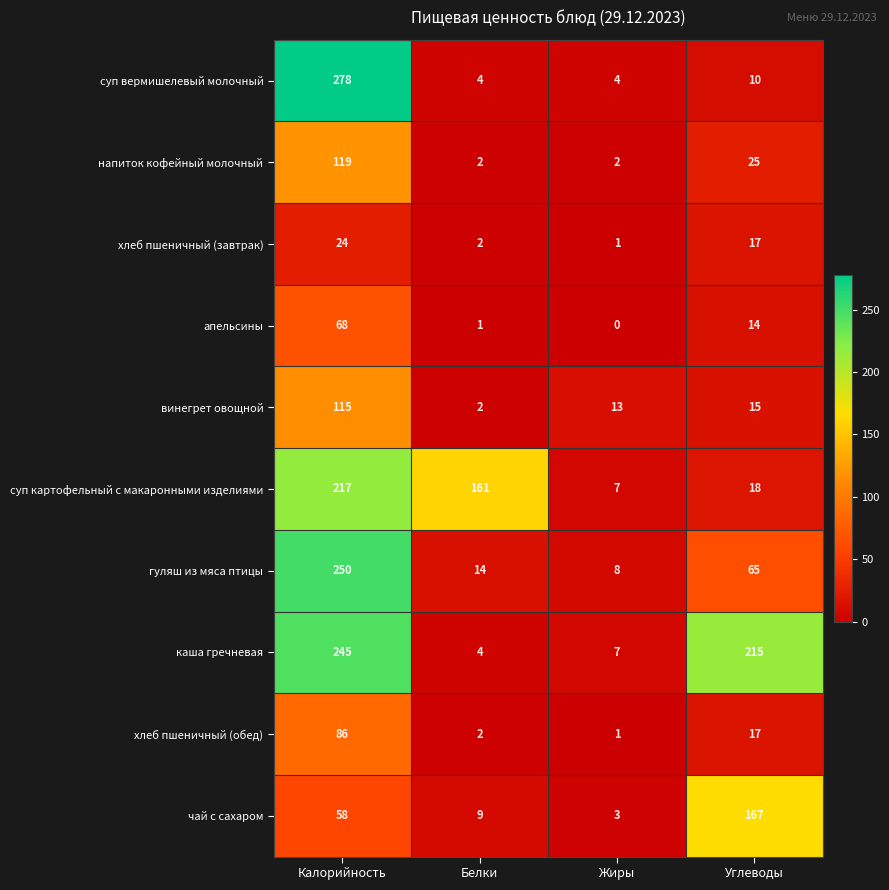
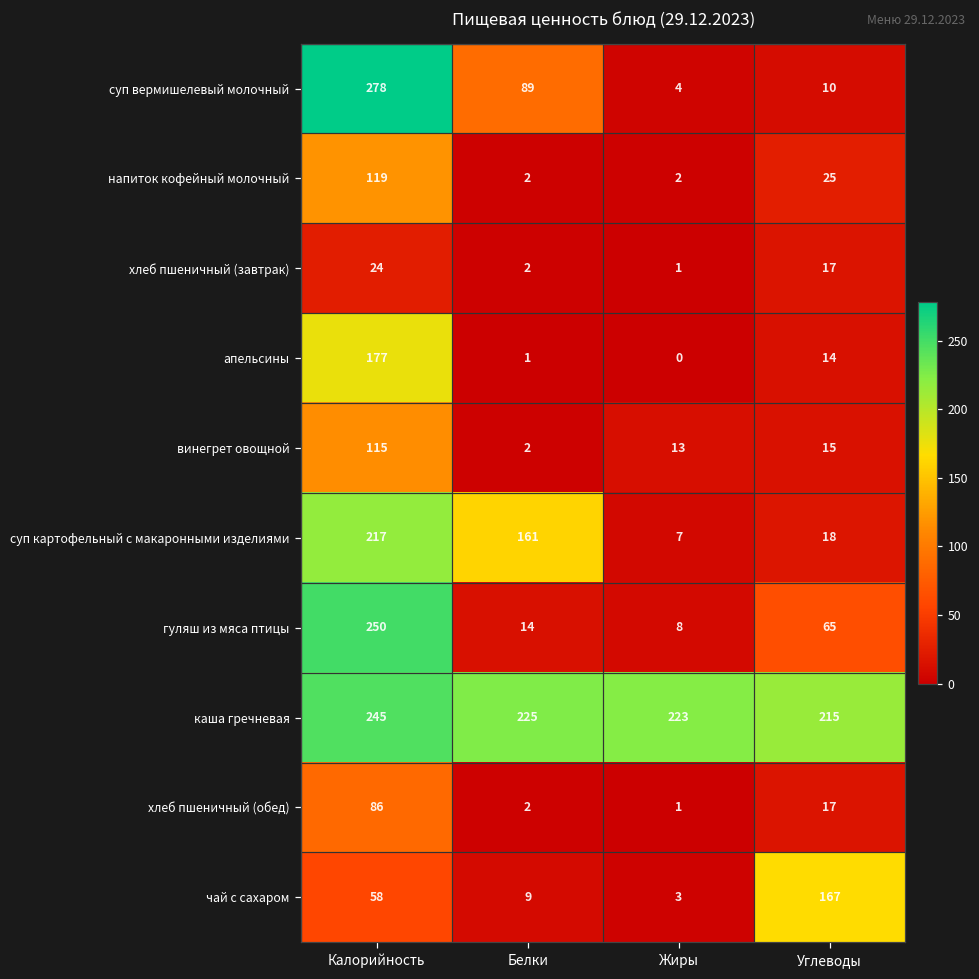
суп вермишелевый молочный, Белки: 4 -> 89
апельсины, Калорийность: 68 -> 177
каша гречневая, Белки: 4 -> 225
каша гречневая, Жиры: 7 -> 223
